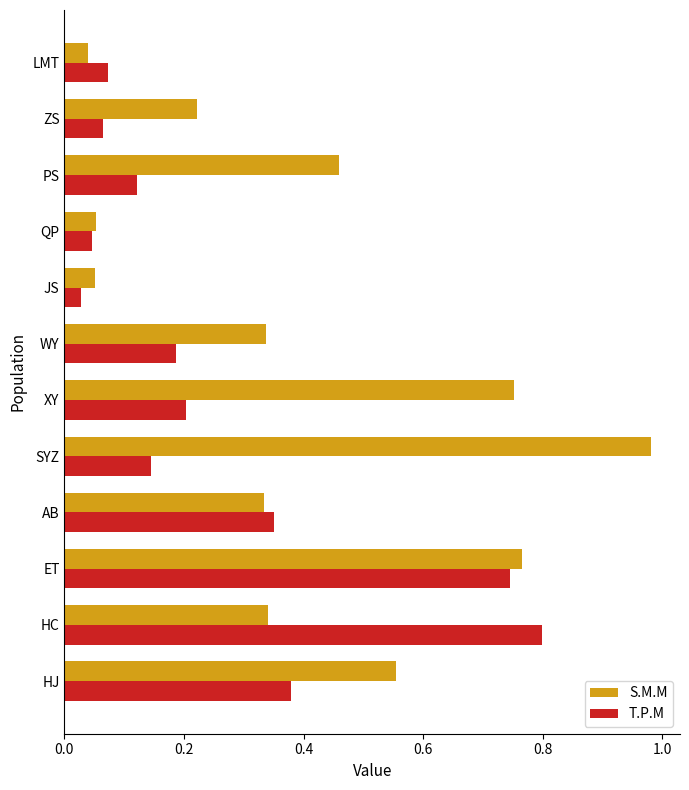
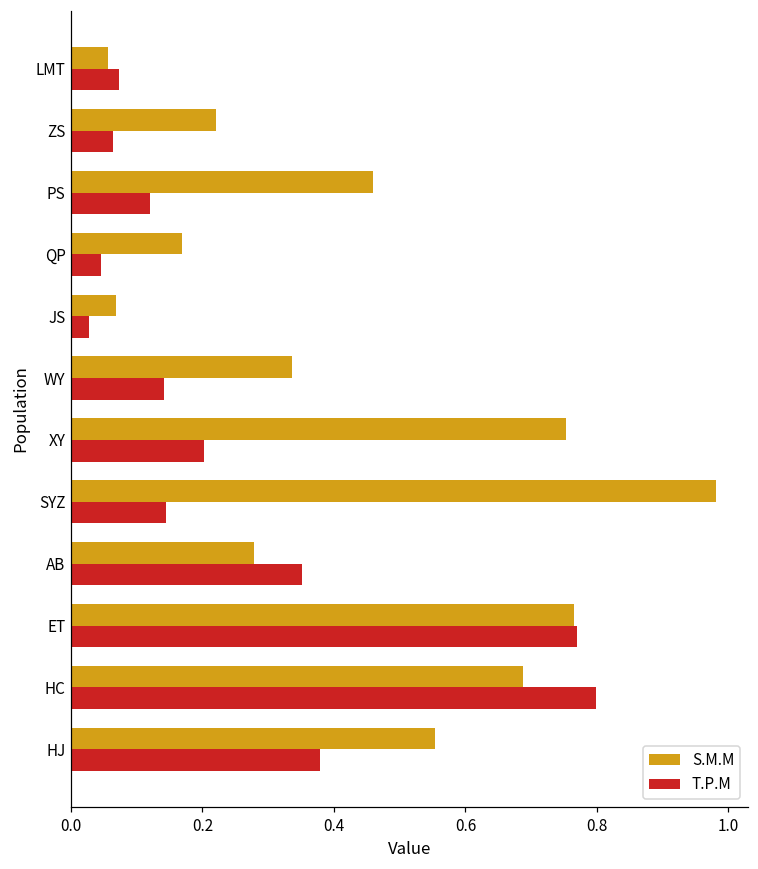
S.M.M, LMT: 0.04 -> 0.06
S.M.M, QP: 0.05 -> 0.17
S.M.M, JS: 0.05 -> 0.07
T.P.M, WY: 0.19 -> 0.14
S.M.M, AB: 0.33 -> 0.28
T.P.M, ET: 0.74 -> 0.77
S.M.M, HC: 0.34 -> 0.69
